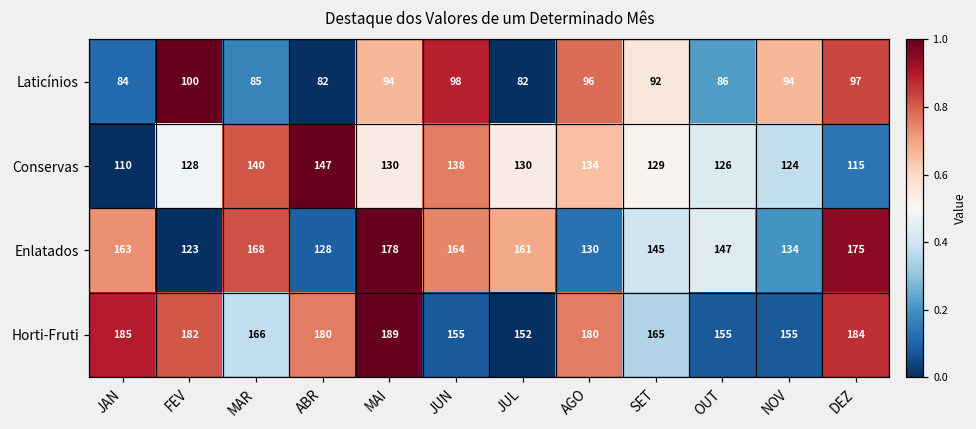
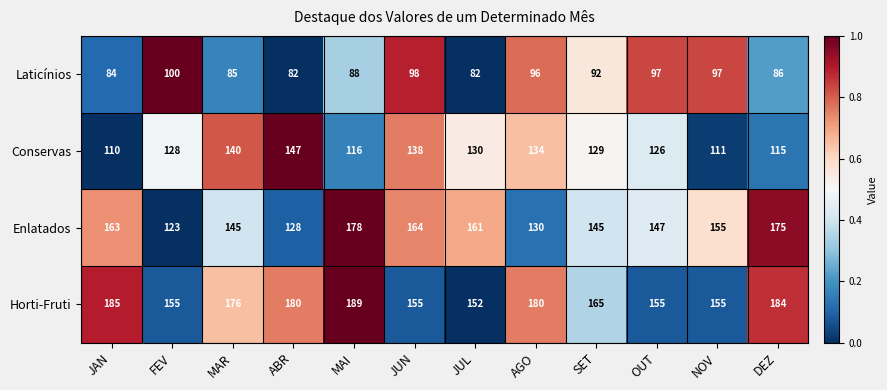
Laticínios, MAI: 94 -> 88
Laticínios, OUT: 86 -> 97
Laticínios, NOV: 94 -> 97
Laticínios, DEZ: 97 -> 86
Conservas, MAI: 130 -> 116
Conservas, NOV: 124 -> 111
Enlatados, MAR: 168 -> 145
Enlatados, NOV: 134 -> 155
Horti-Fruti, FEV: 182 -> 155
Horti-Fruti, MAR: 166 -> 176
